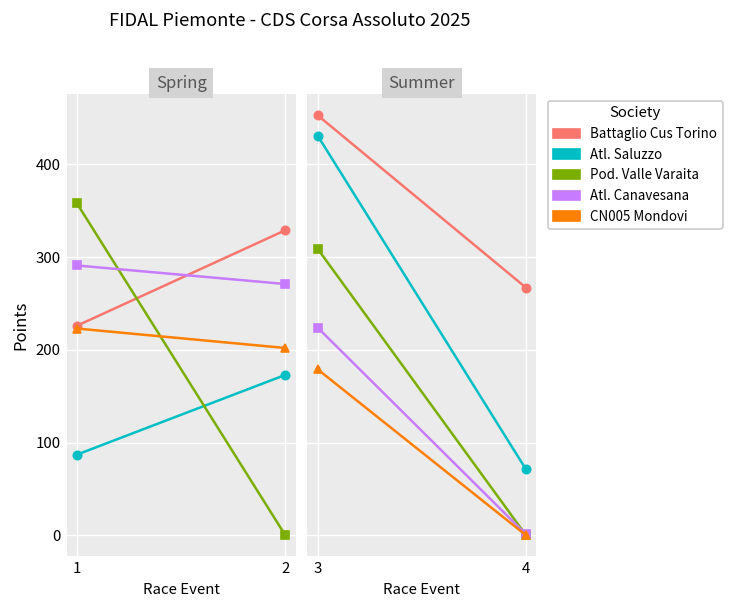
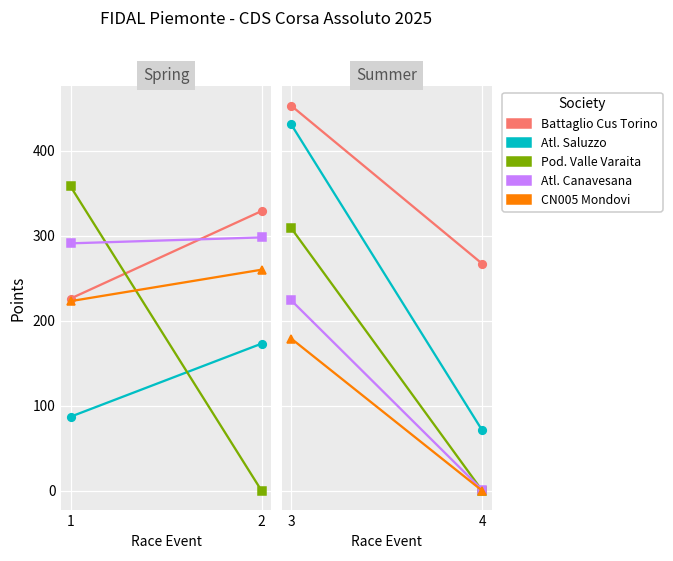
Spring, Atl. Canavesana, 2: 270 -> 300
Spring, CN005 Mondovi, 2: 200 -> 260
